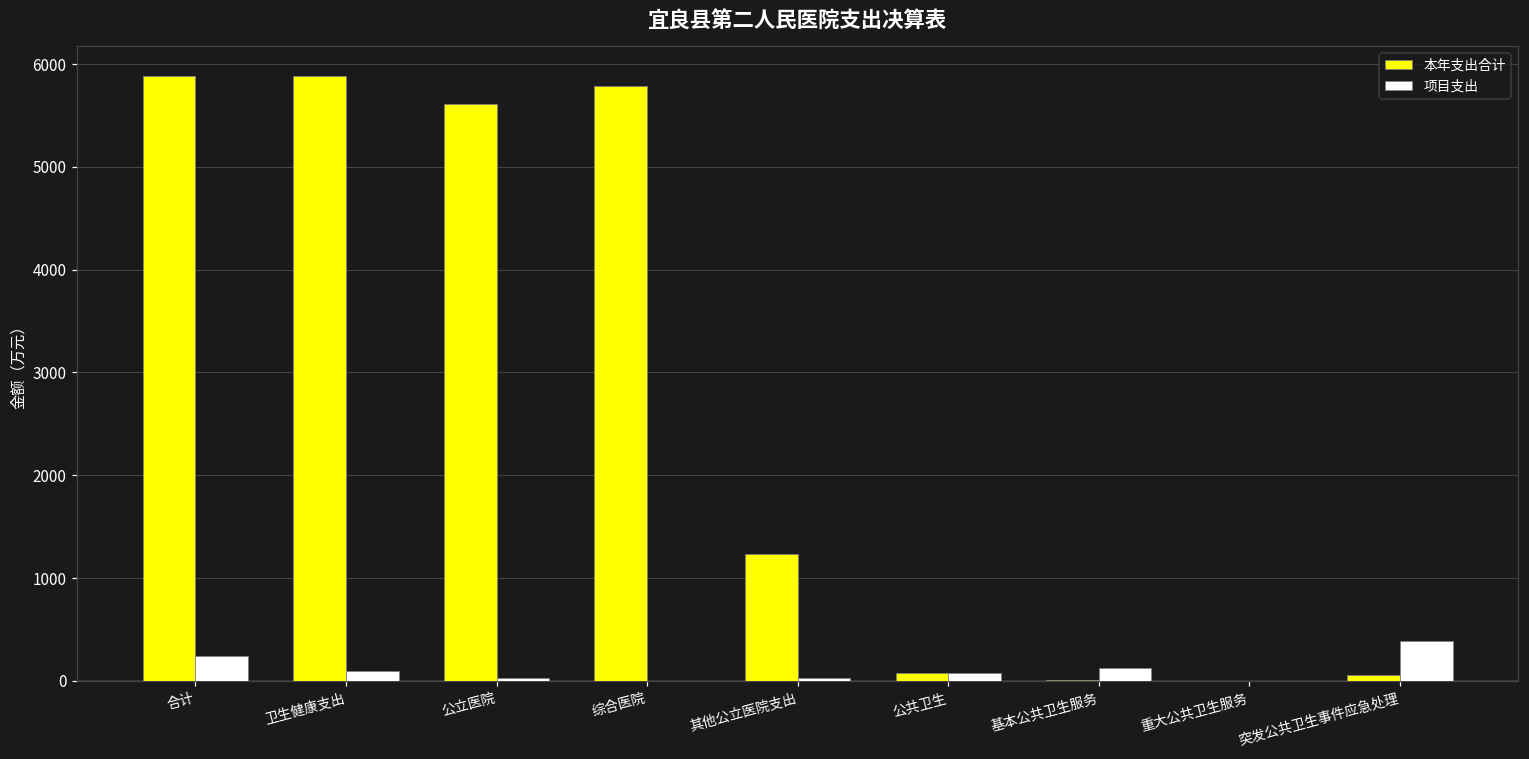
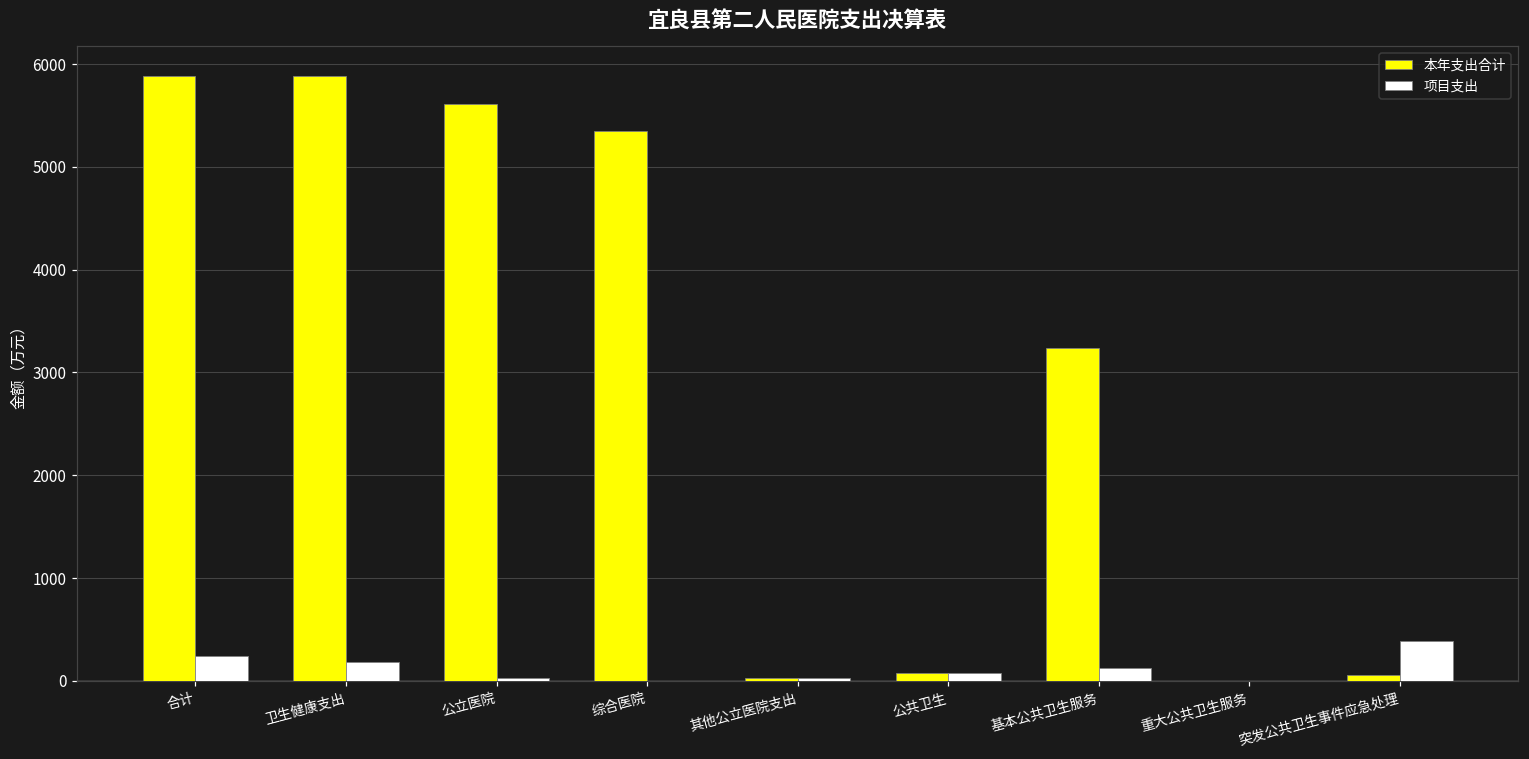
项目支出, 卫生健康支出: 100 -> 200
本年支出合计, 综合医院: 5800 -> 5400
本年支出合计, 其他公立医院支出: 1200 -> 0
本年支出合计, 基本公共卫生服务: 0 -> 3200
